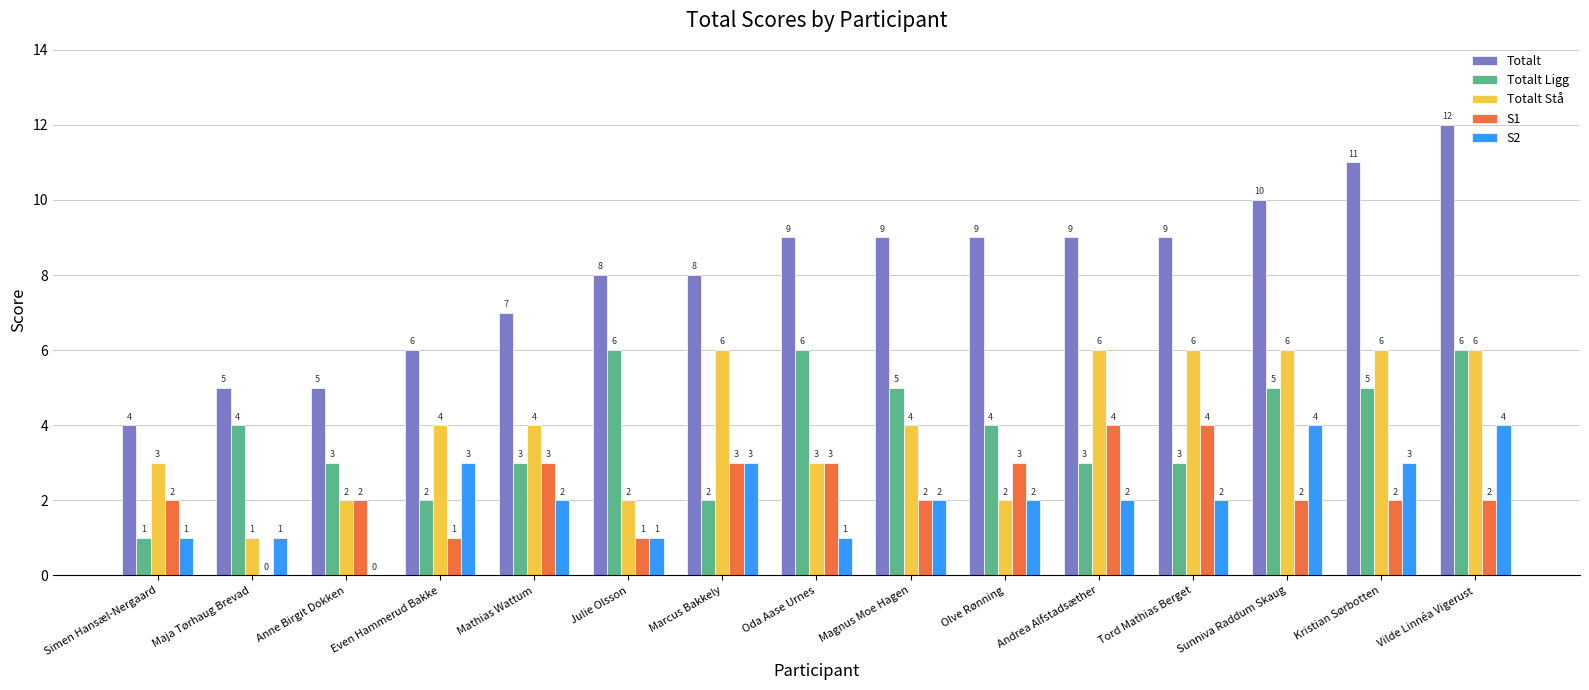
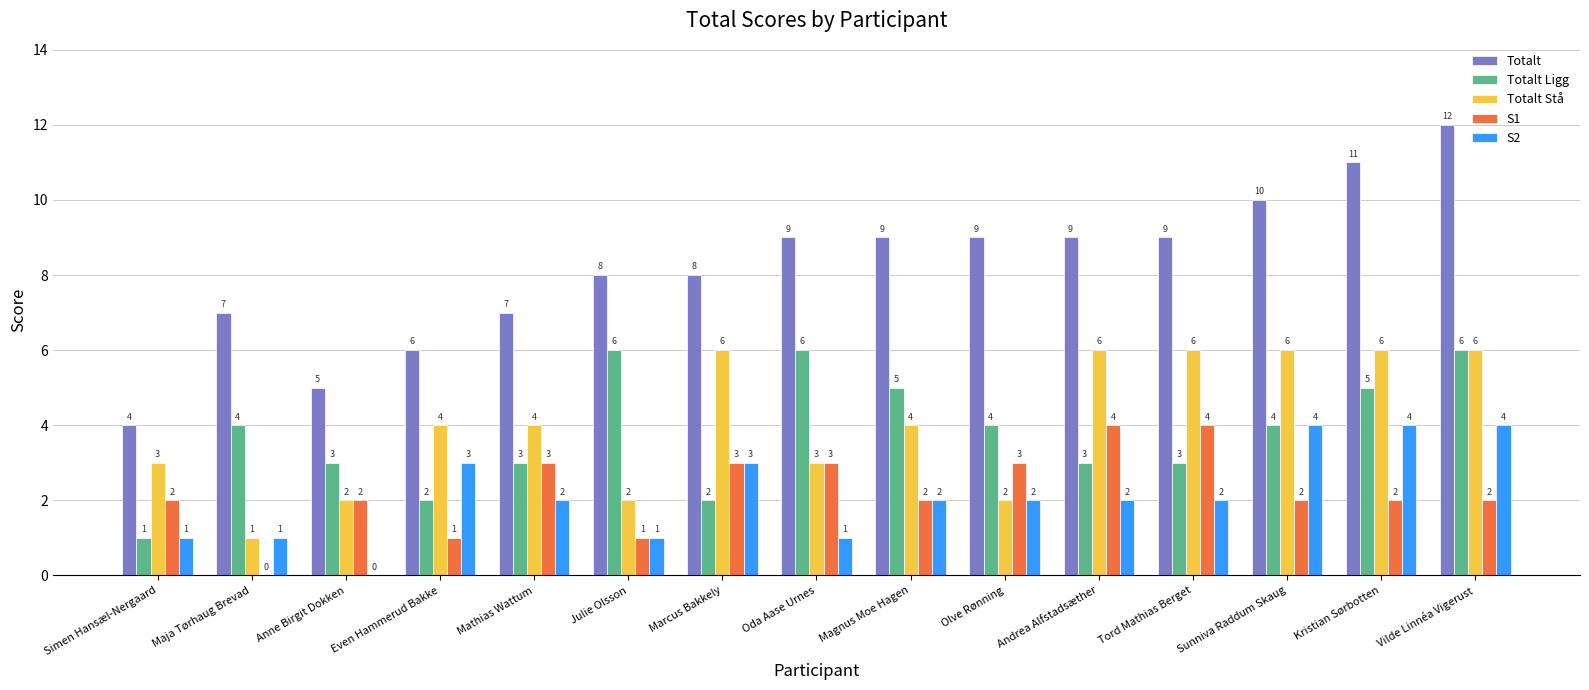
Totalt, Maja Tørhaug Brevad: 5 -> 7
Totalt Ligg, Sunniva Raddum Skaug: 5 -> 4
S2, Kristian Sørbotten: 3 -> 4
